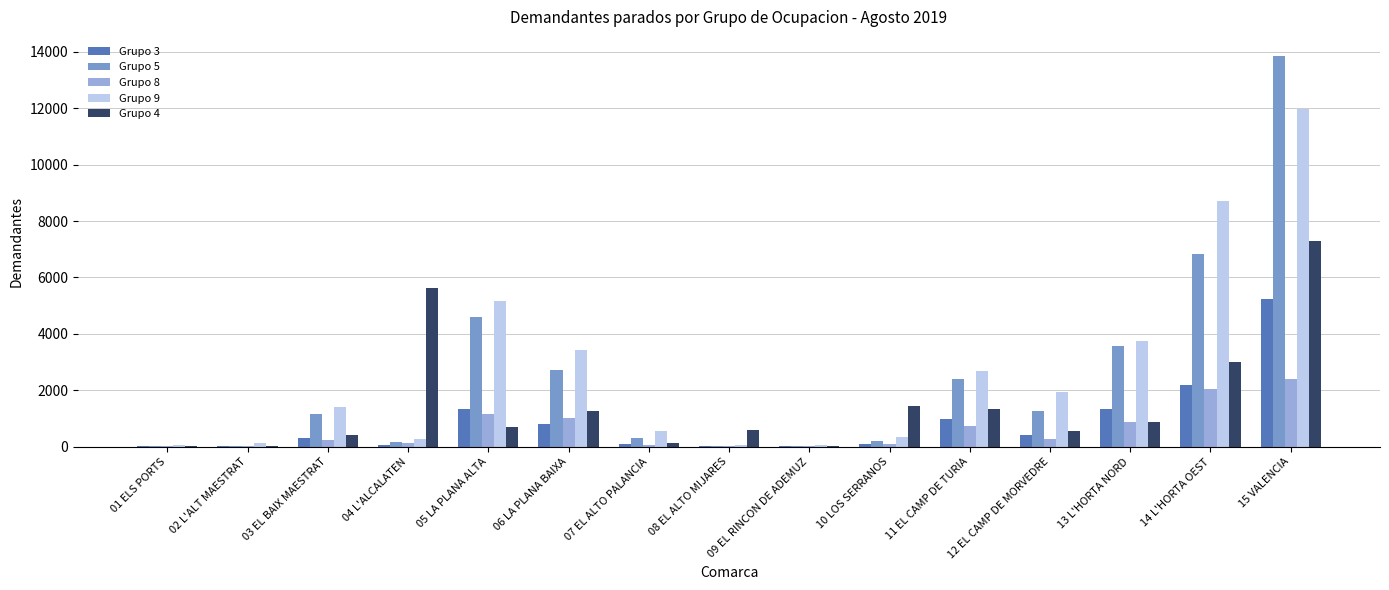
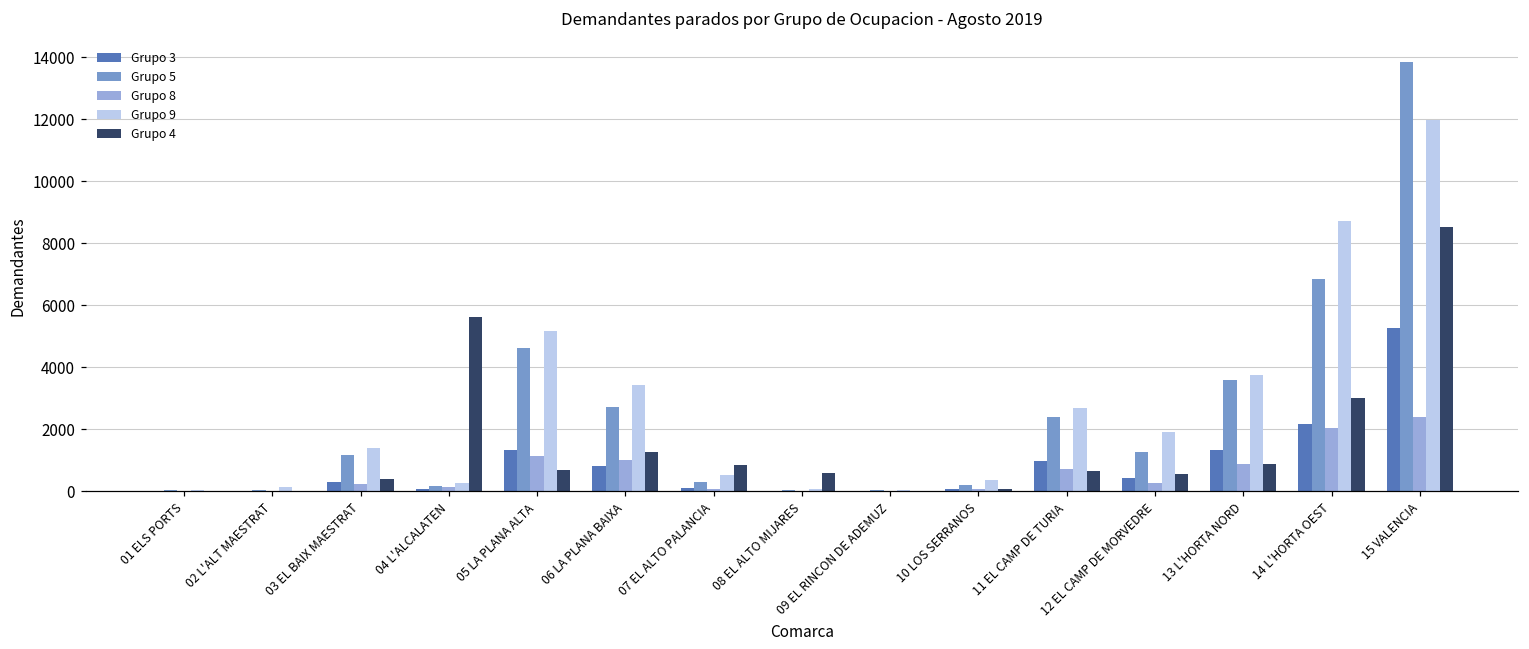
Grupo 4, 07 EL ALTO PALANCIA: 100 -> 800
Grupo 4, 10 LOS SERRANOS: 1400 -> 100
Grupo 4, 11 EL CAMP DE TURIA: 1300 -> 700
Grupo 4, 15 VALENCIA: 7300 -> 8500
